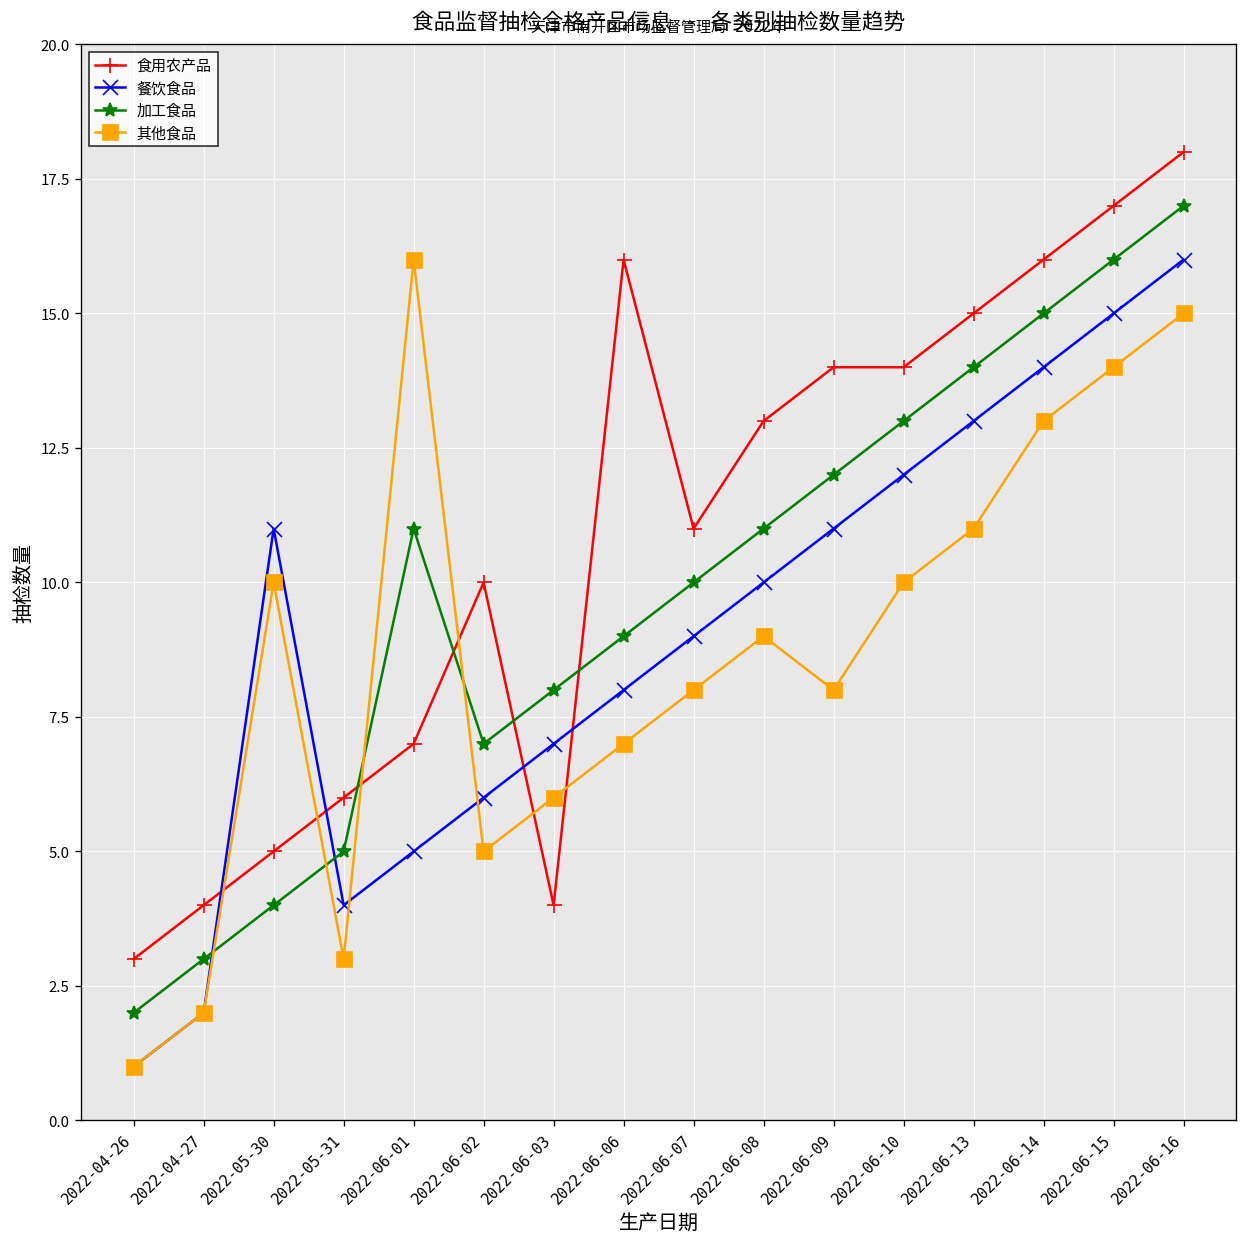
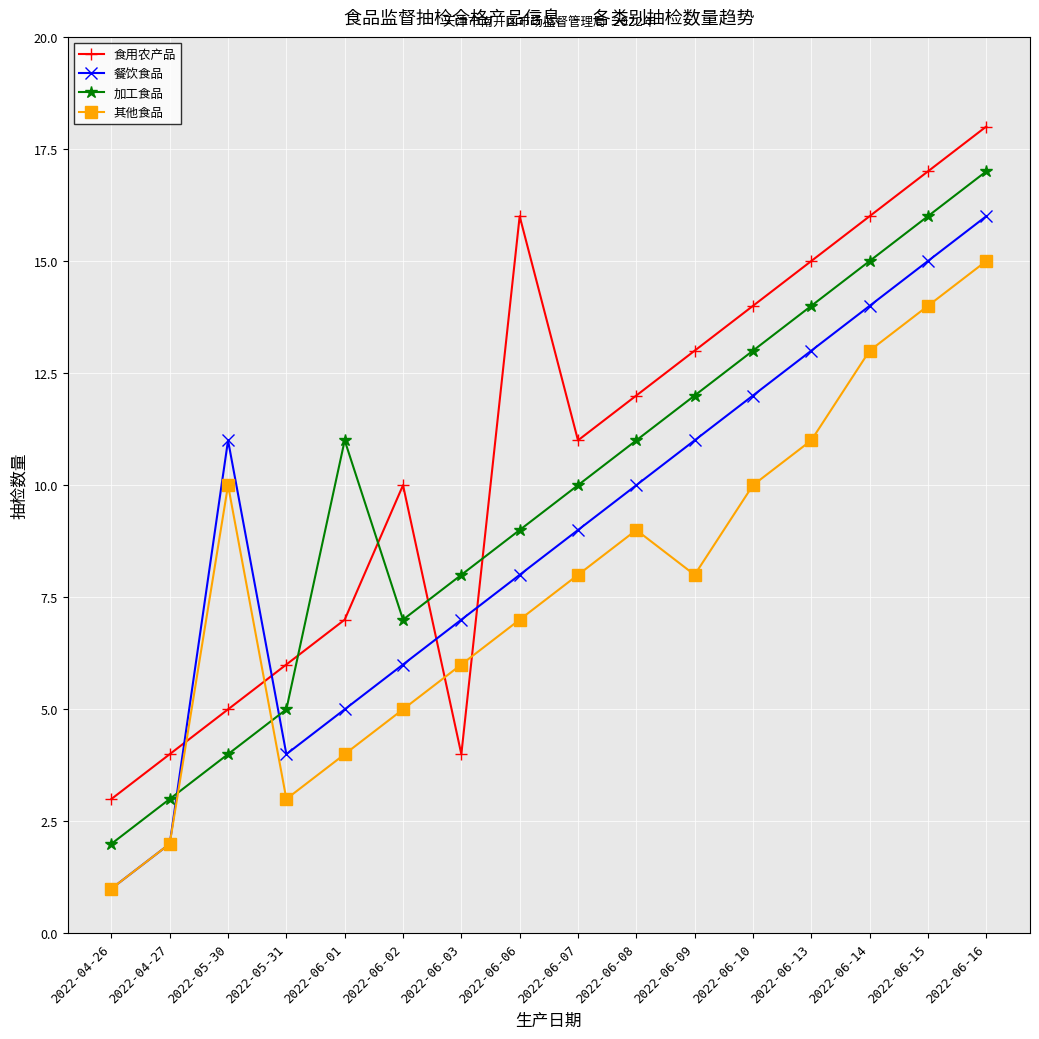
其他食品, 2022-06-01: 16 -> 4
食用农产品, 2022-06-08: 13 -> 12
食用农产品, 2022-06-09: 14 -> 13
